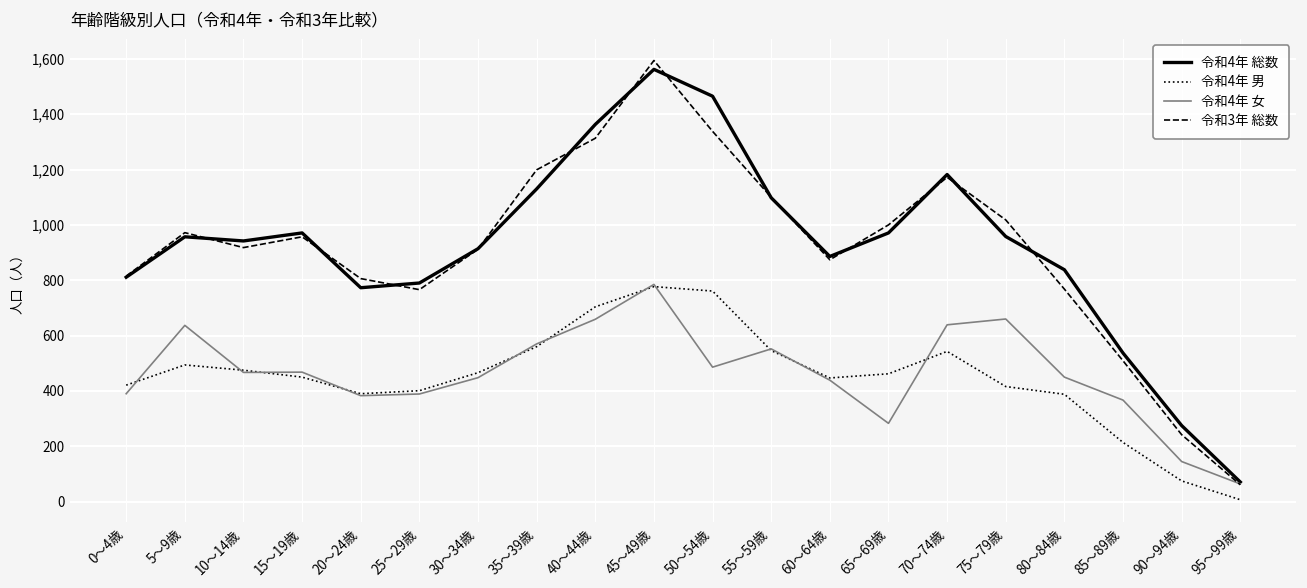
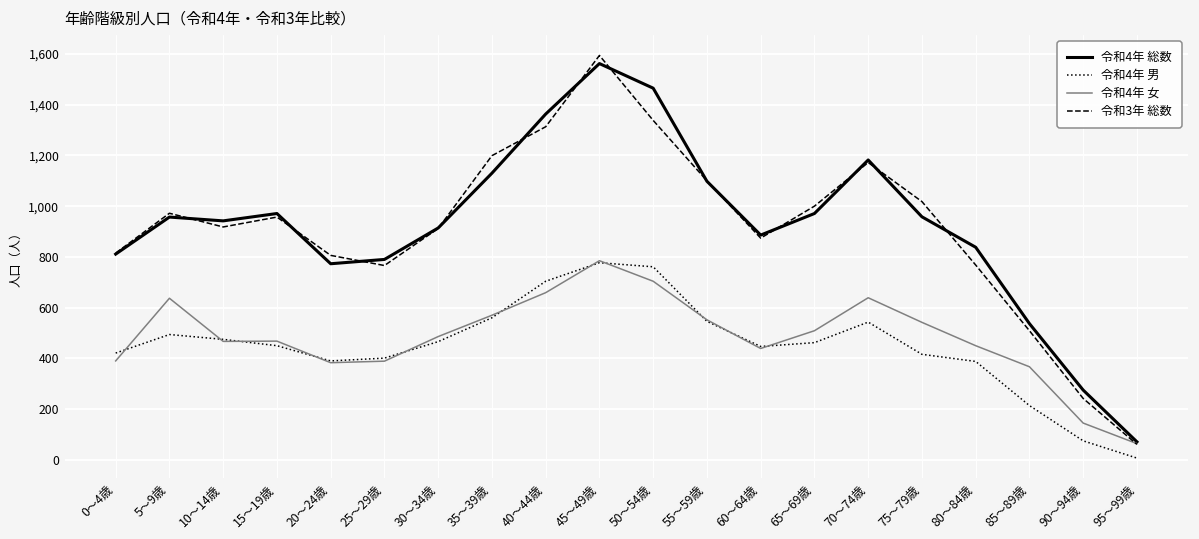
令和4年 女, 30～34歳: 450 -> 490
令和4年 女, 50～54歳: 490 -> 700
令和4年 女, 65～69歳: 280 -> 510
令和4年 女, 75～79歳: 660 -> 540
